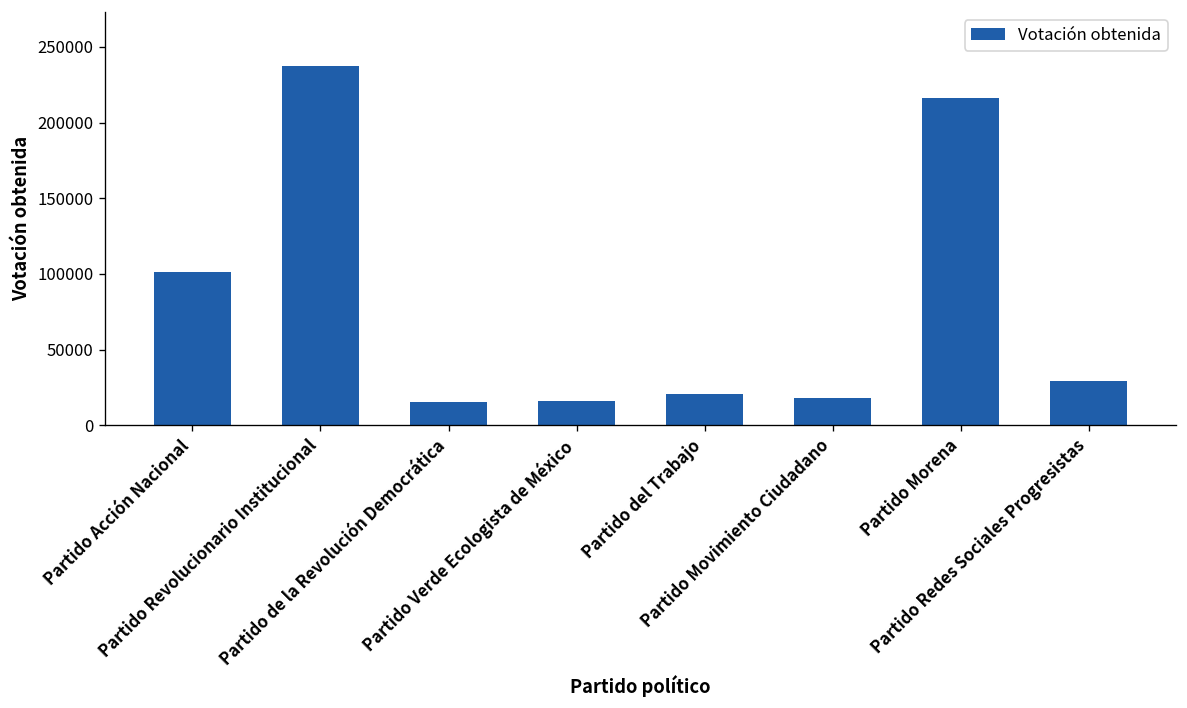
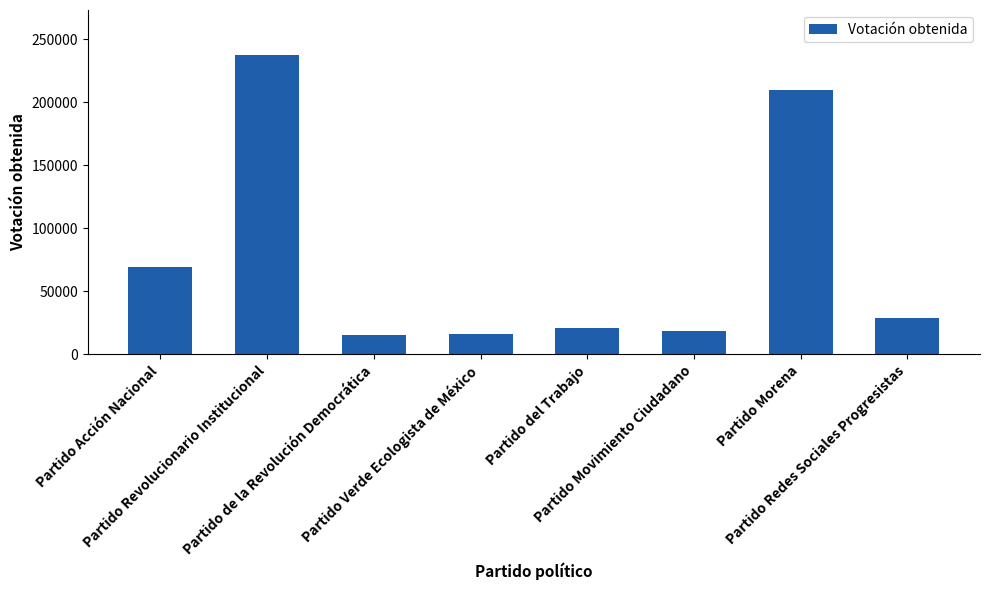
Partido Acción Nacional: 101000 -> 69000
Partido Morena: 216000 -> 210000
